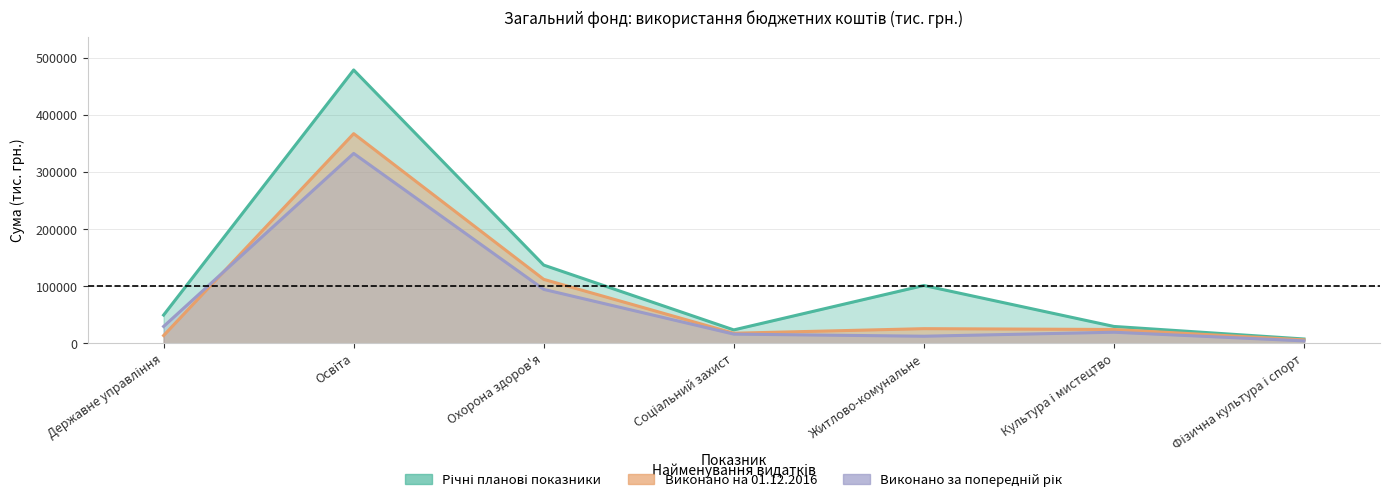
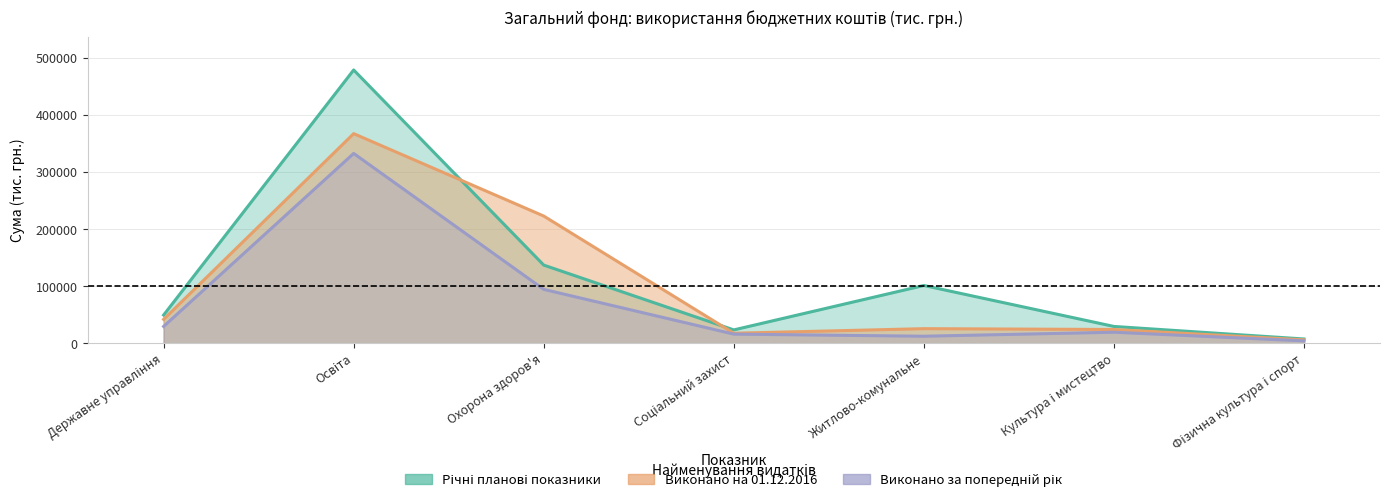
Виконано на 01.12.2016, Державне управління: 10000 -> 40000
Виконано на 01.12.2016, Охорона здоров'я: 110000 -> 220000
